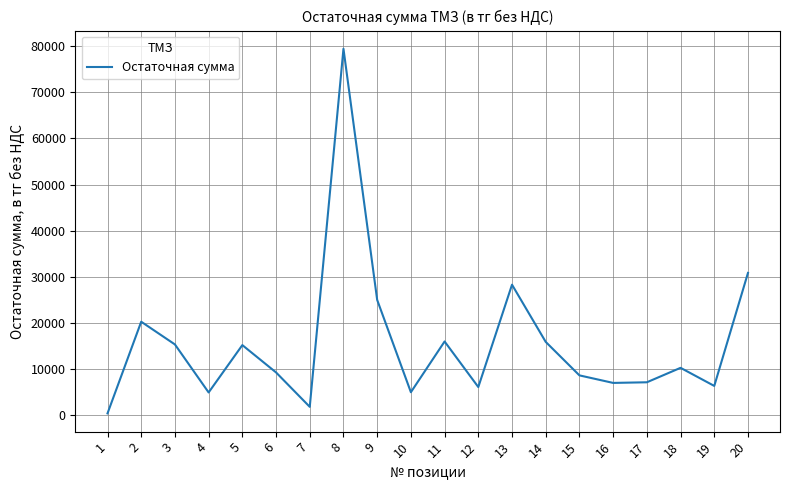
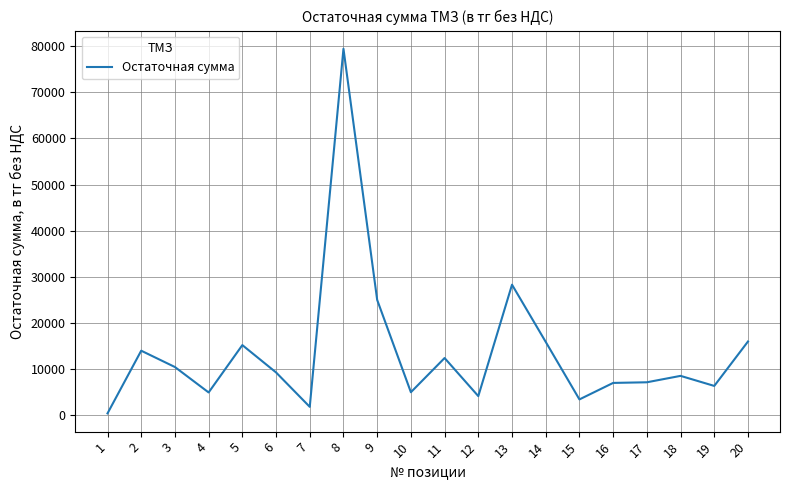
2: 20000 -> 14000
3: 15000 -> 10000
11: 16000 -> 12000
12: 6000 -> 4000
15: 9000 -> 3000
18: 10000 -> 9000
20: 31000 -> 16000
